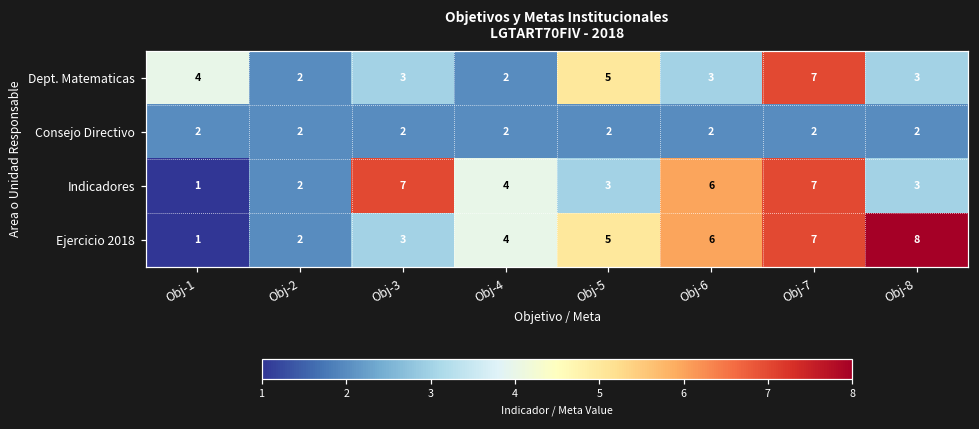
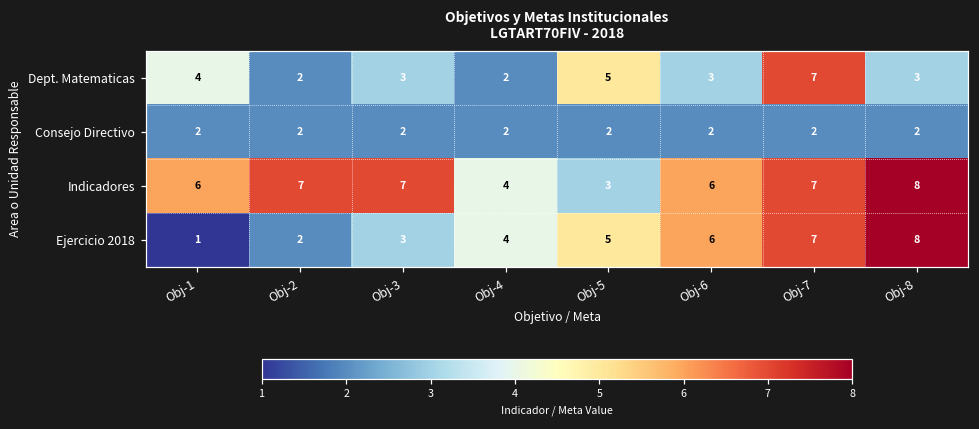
Indicadores, Obj-1: 1 -> 6
Indicadores, Obj-2: 2 -> 7
Indicadores, Obj-8: 3 -> 8
